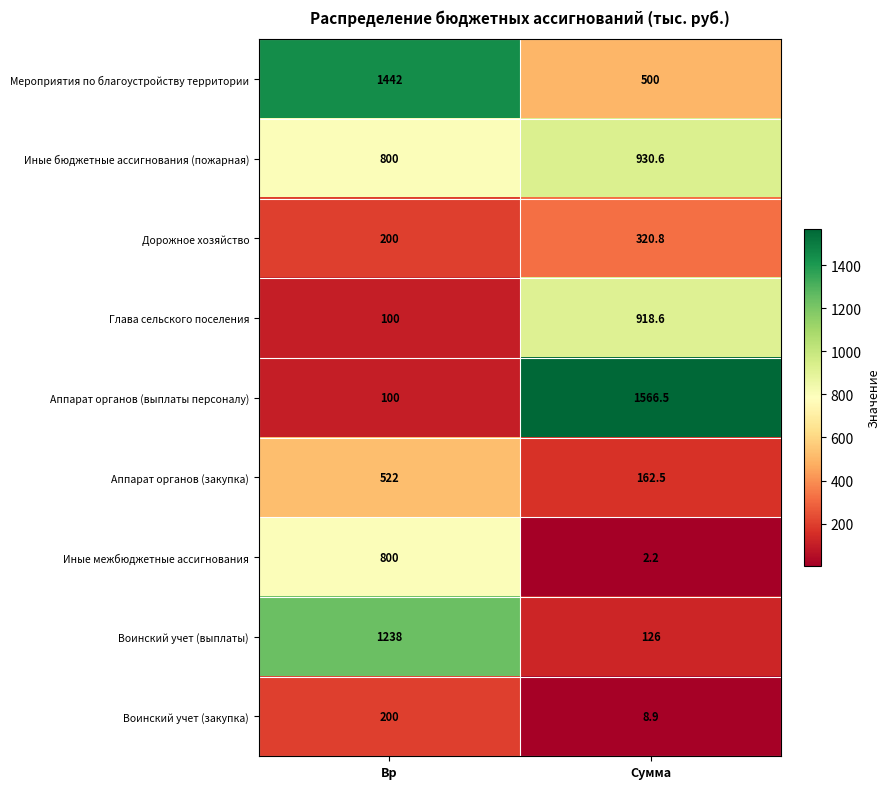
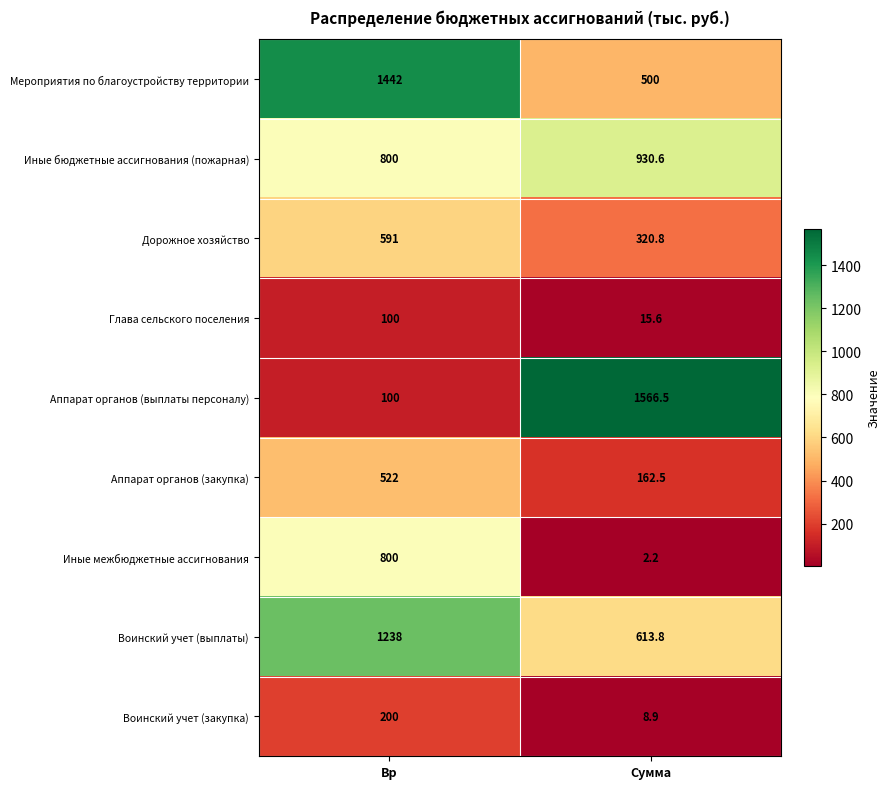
Дорожное хозяйство, Вр: 200 -> 591
Глава сельского поселения, Сумма: 918.6 -> 15.6
Воинский учет (выплаты), Сумма: 126 -> 613.8
